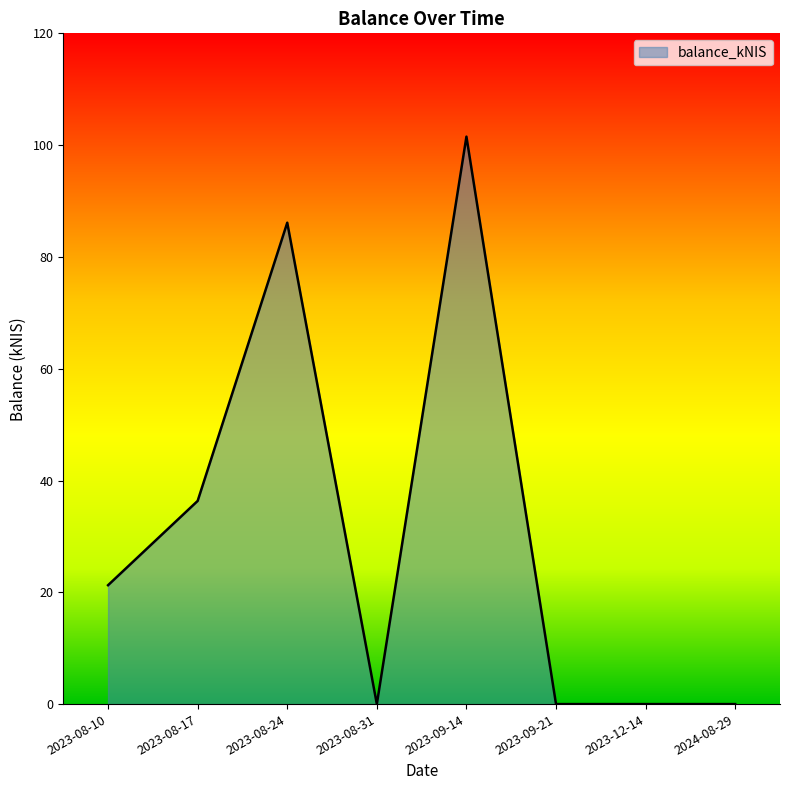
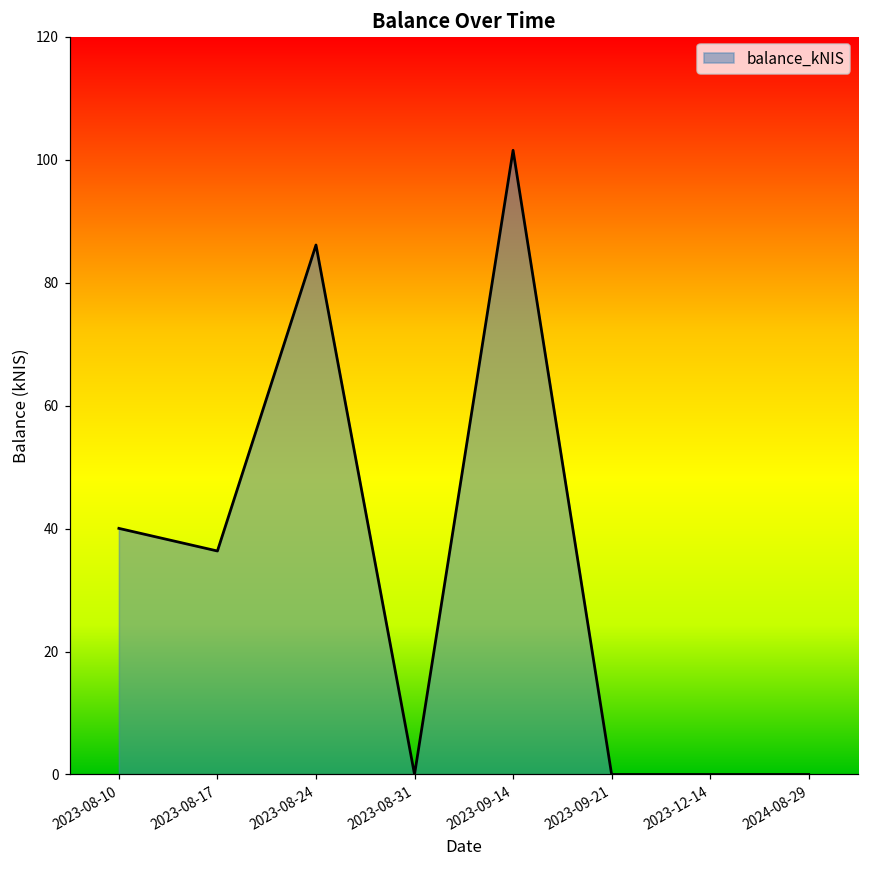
2023-08-10: 21 -> 40
